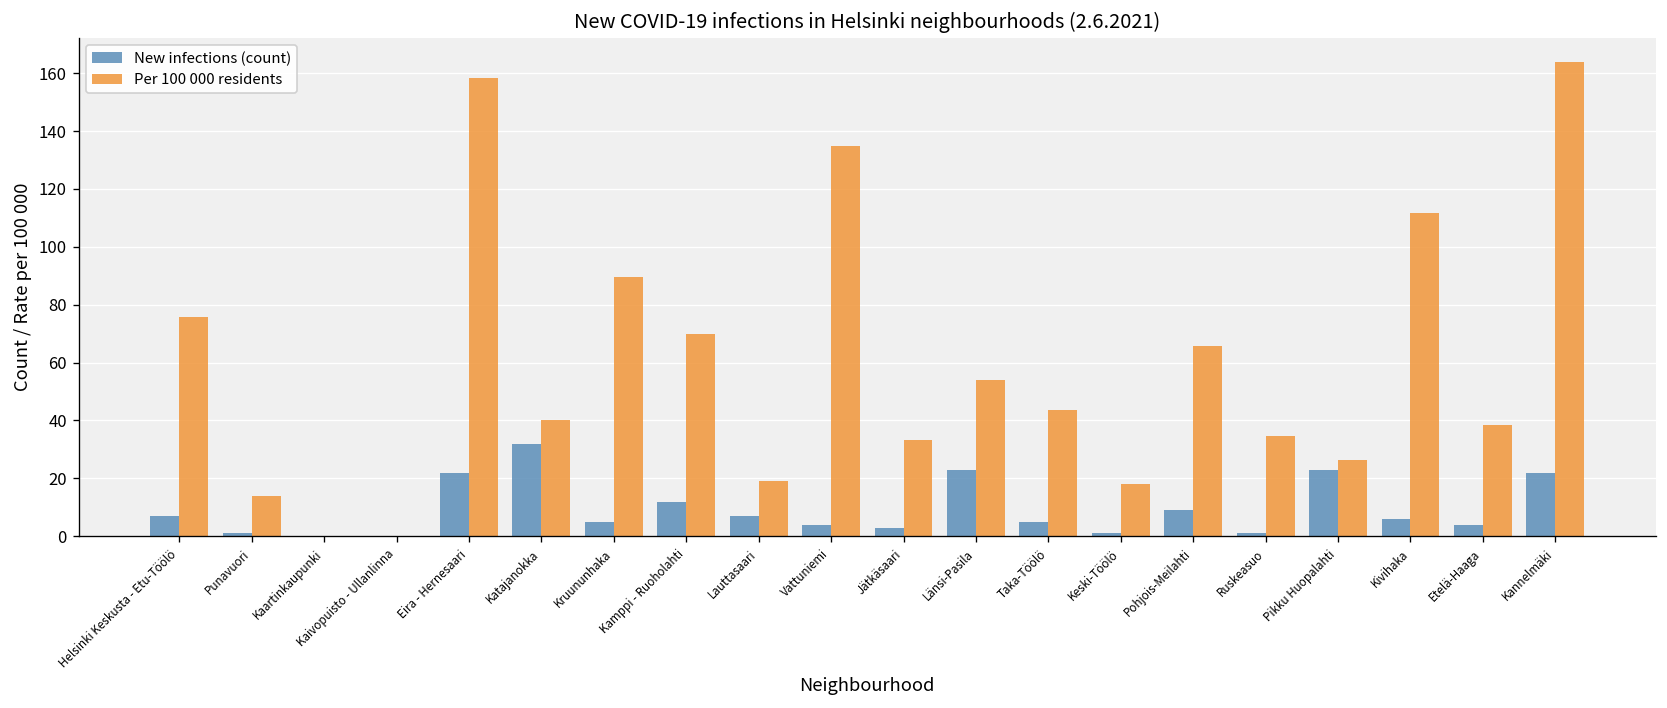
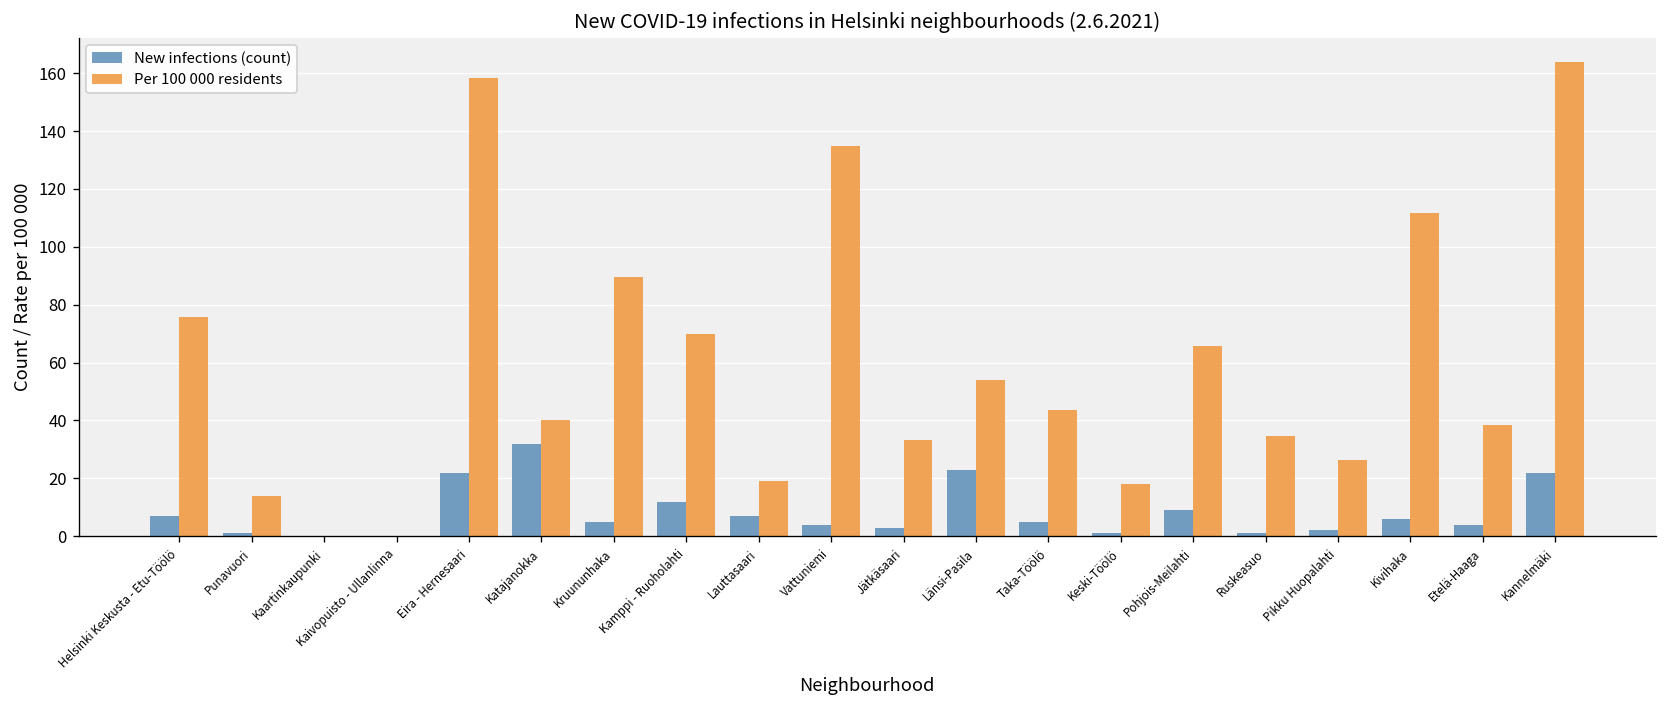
New infections (count), Pikku Huopalahti: 23 -> 2
